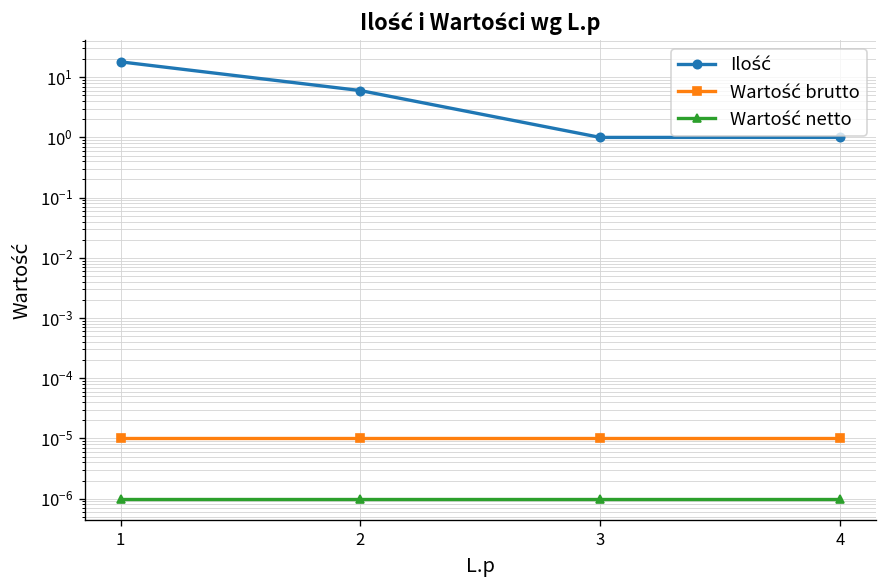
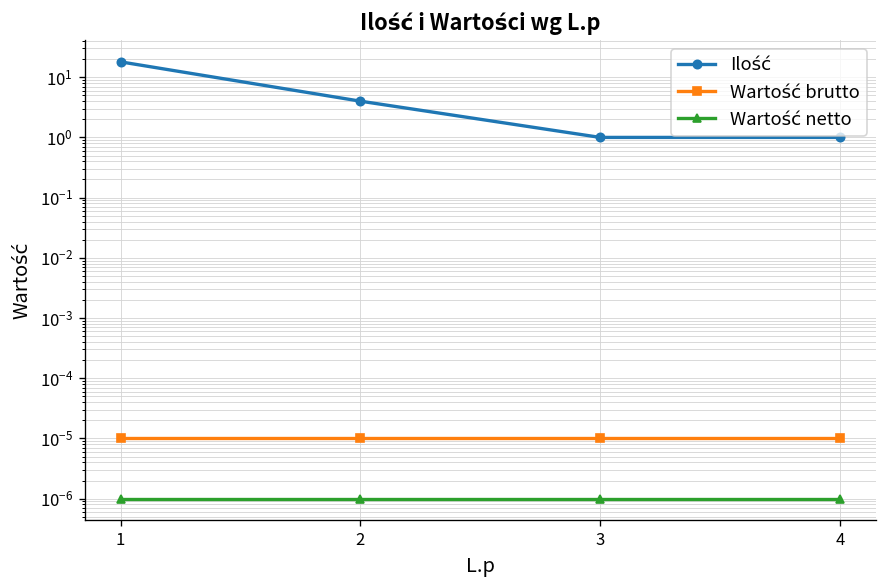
Ilość, 2: 6 -> 4
